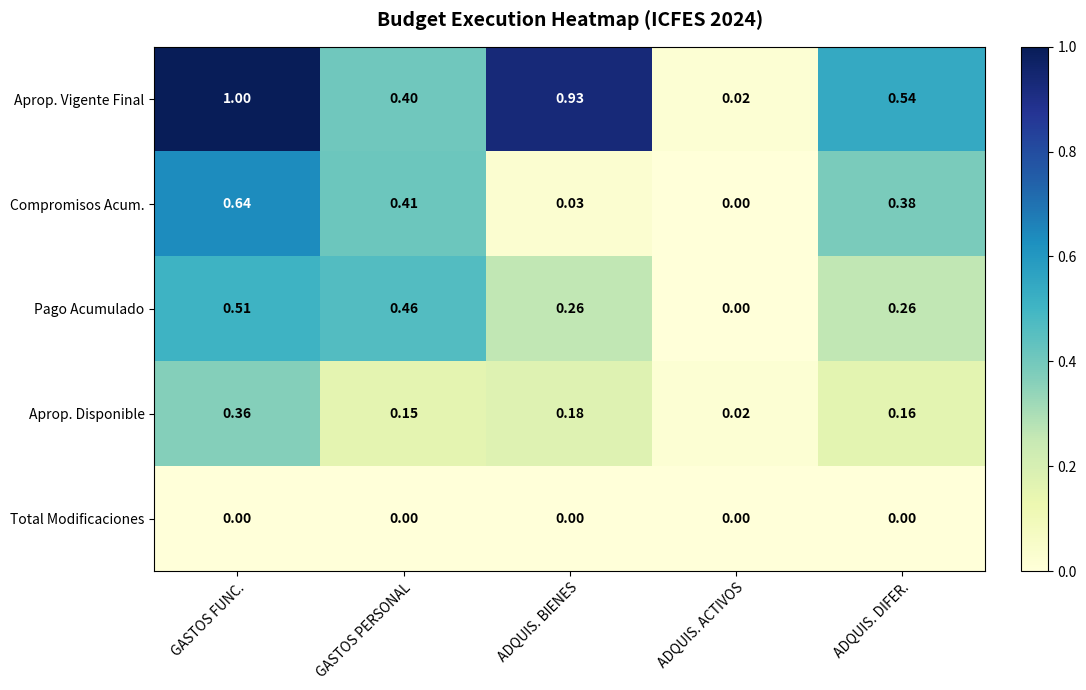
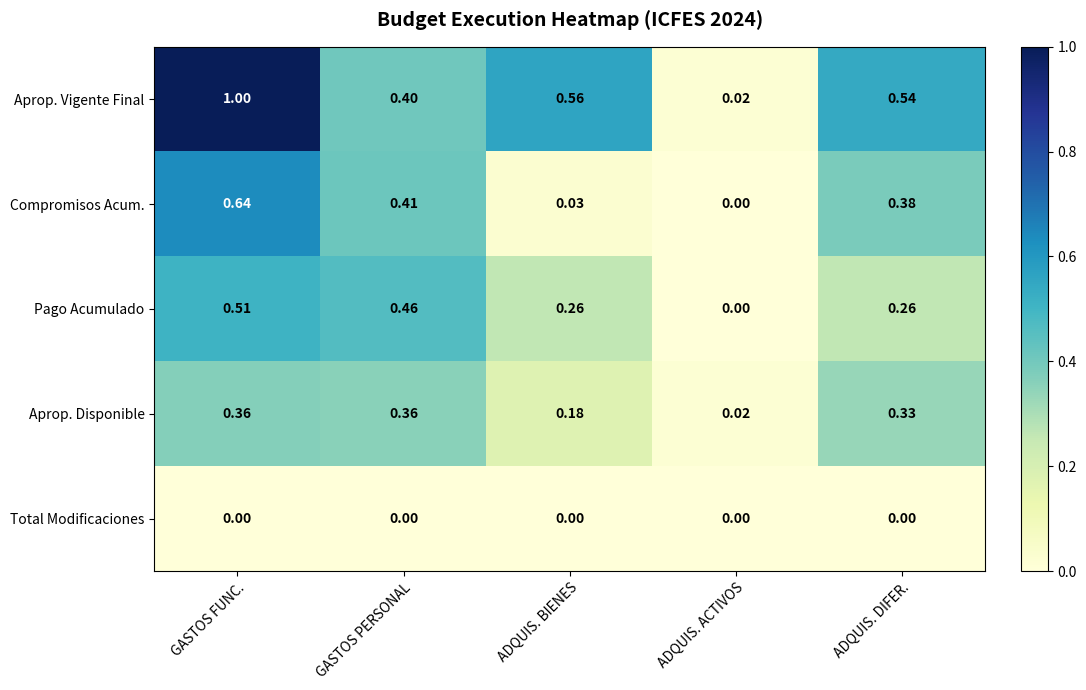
Aprop. Vigente Final, ADQUIS. BIENES: 0.93 -> 0.56
Aprop. Disponible, GASTOS PERSONAL: 0.15 -> 0.36
Aprop. Disponible, ADQUIS. DIFER.: 0.16 -> 0.33
